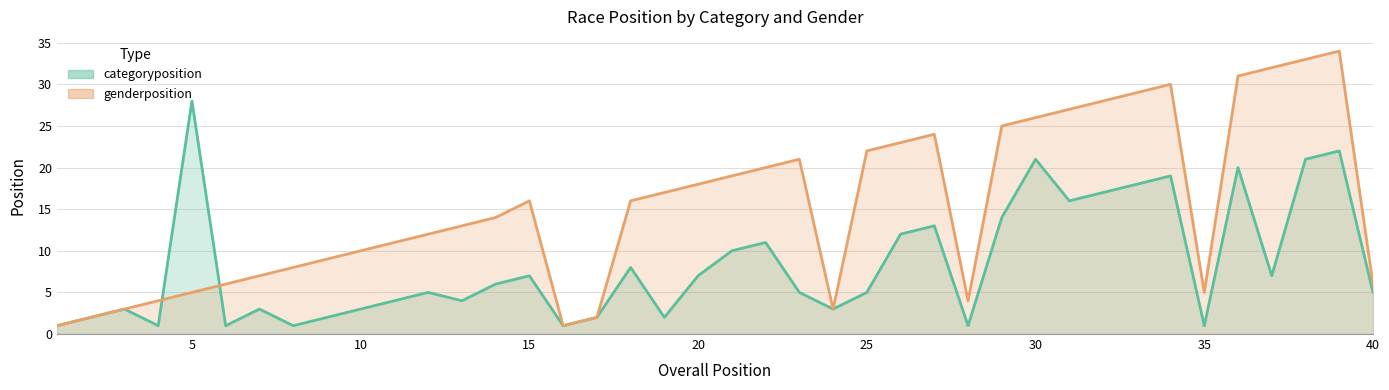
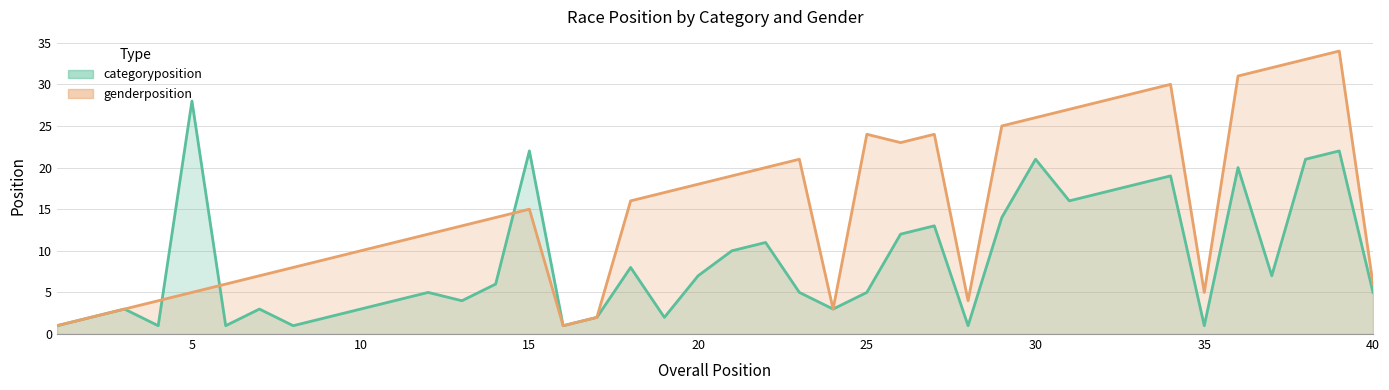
categoryposition, 15: 7 -> 22
genderposition, 15: 16 -> 15
genderposition, 25: 22 -> 24
